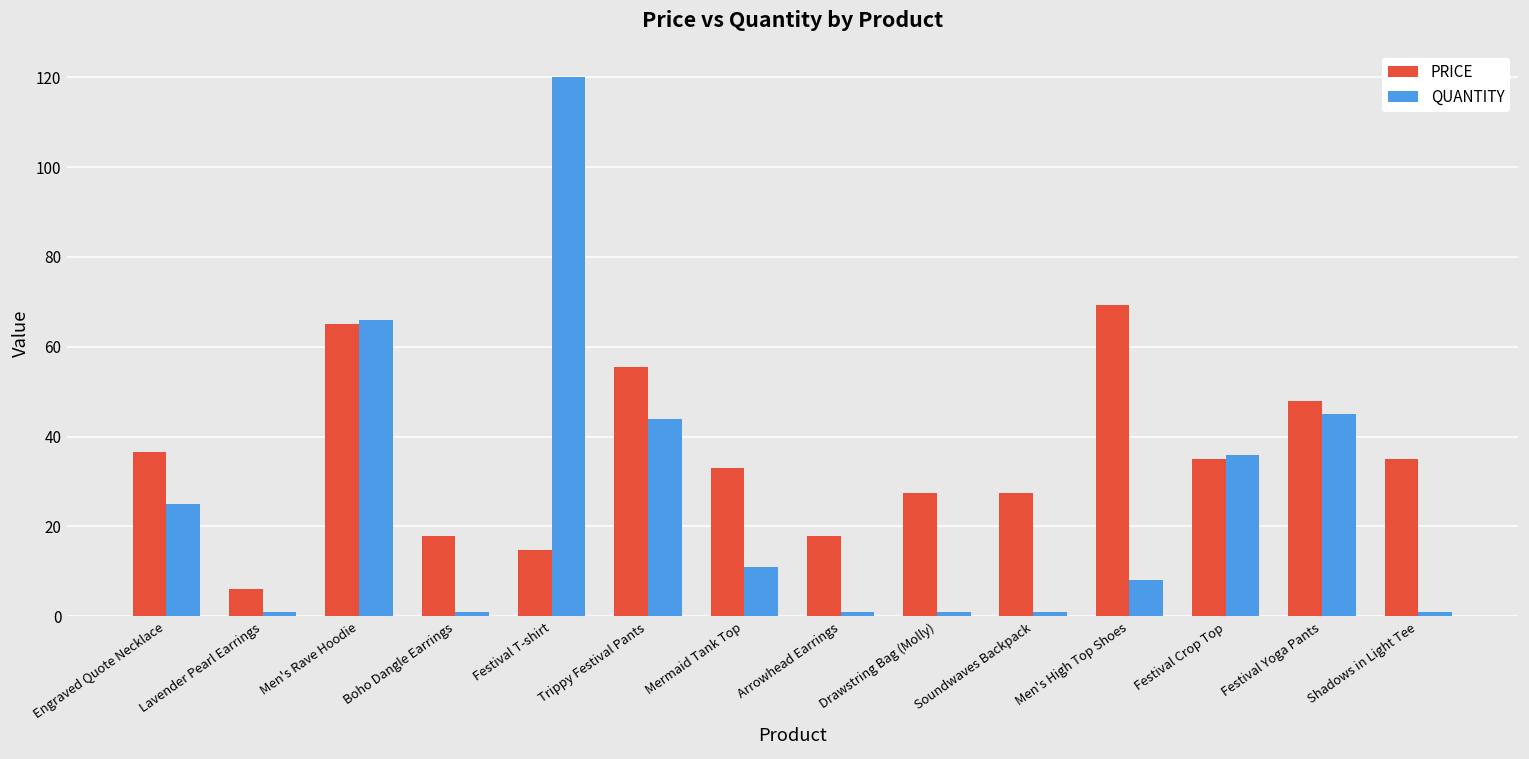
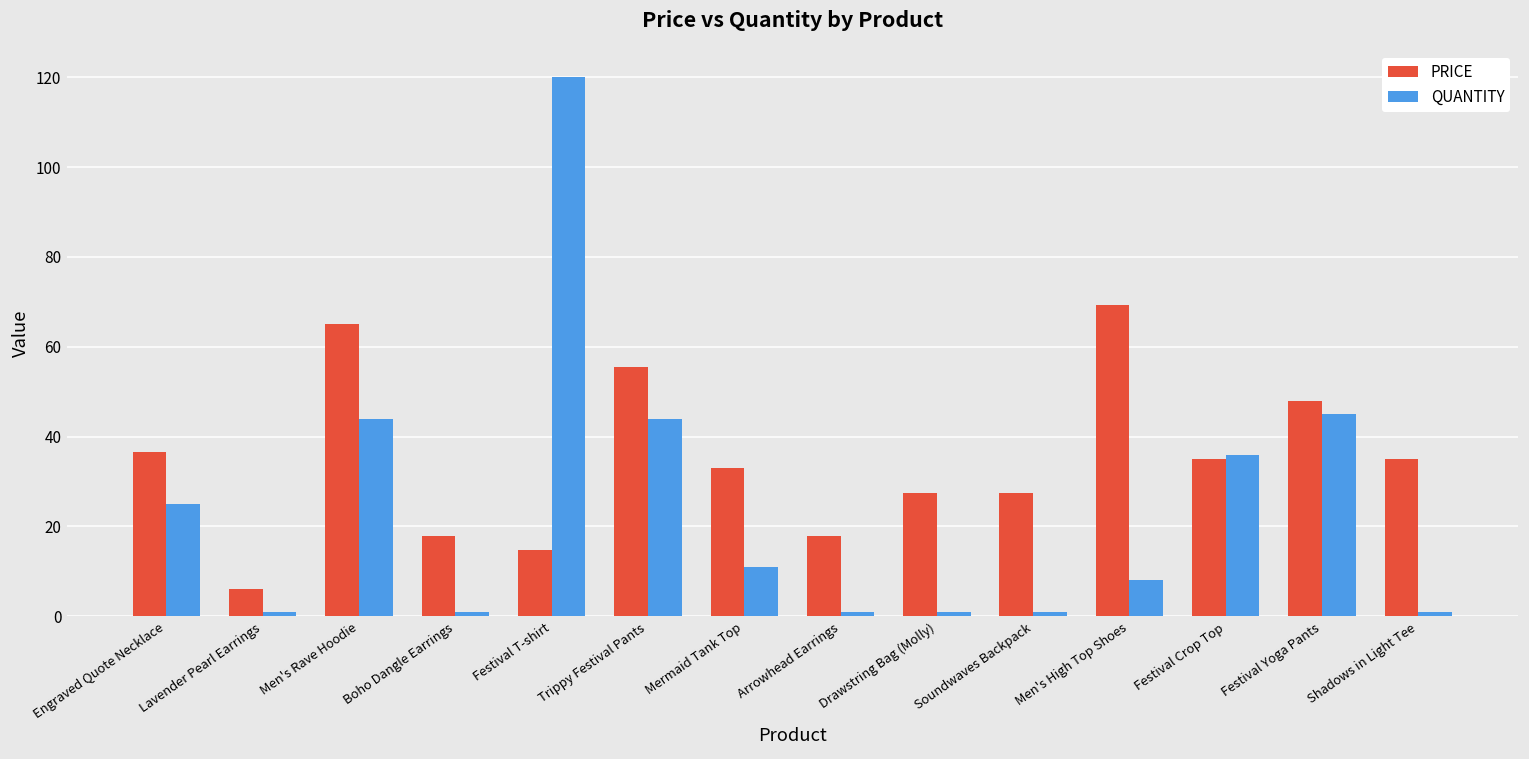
QUANTITY, Men's Rave Hoodie: 66 -> 44
